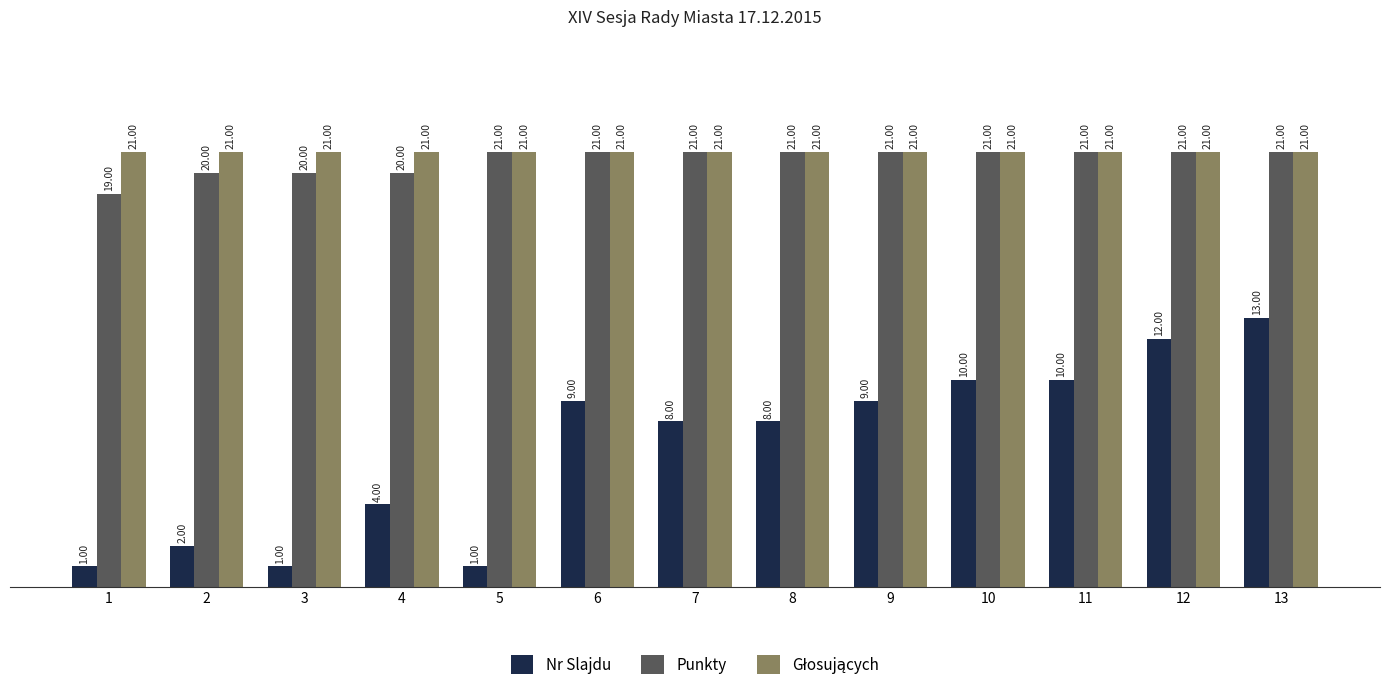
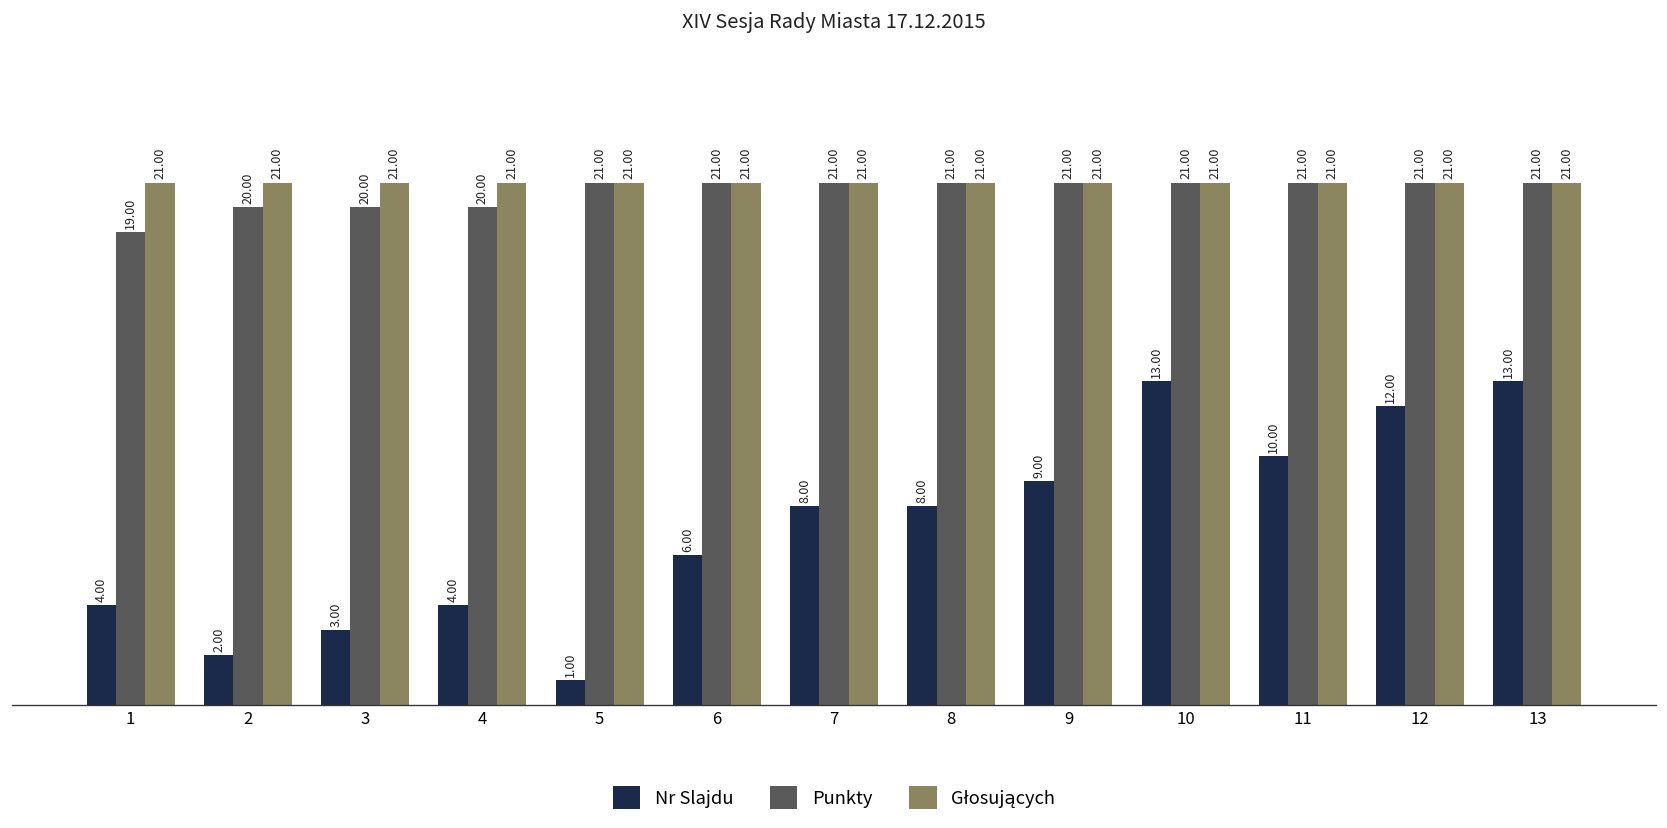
Nr Slajdu, 1: 1.00 -> 4.00
Nr Slajdu, 3: 1.00 -> 3.00
Nr Slajdu, 6: 9.00 -> 6.00
Nr Slajdu, 10: 10.00 -> 13.00
